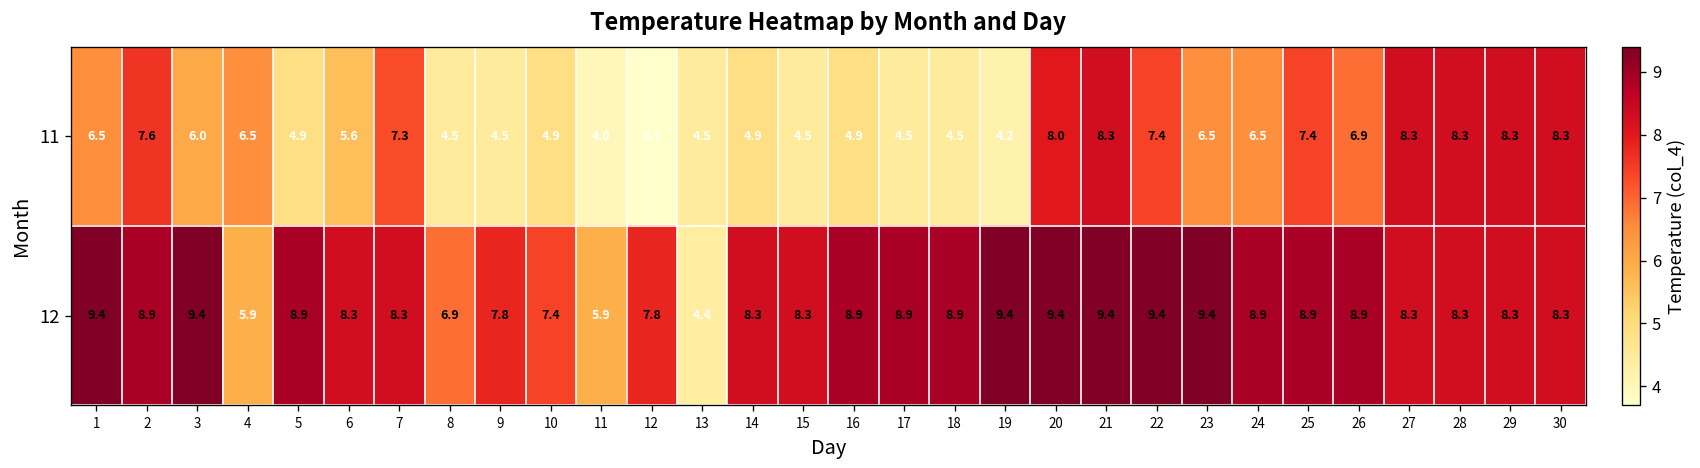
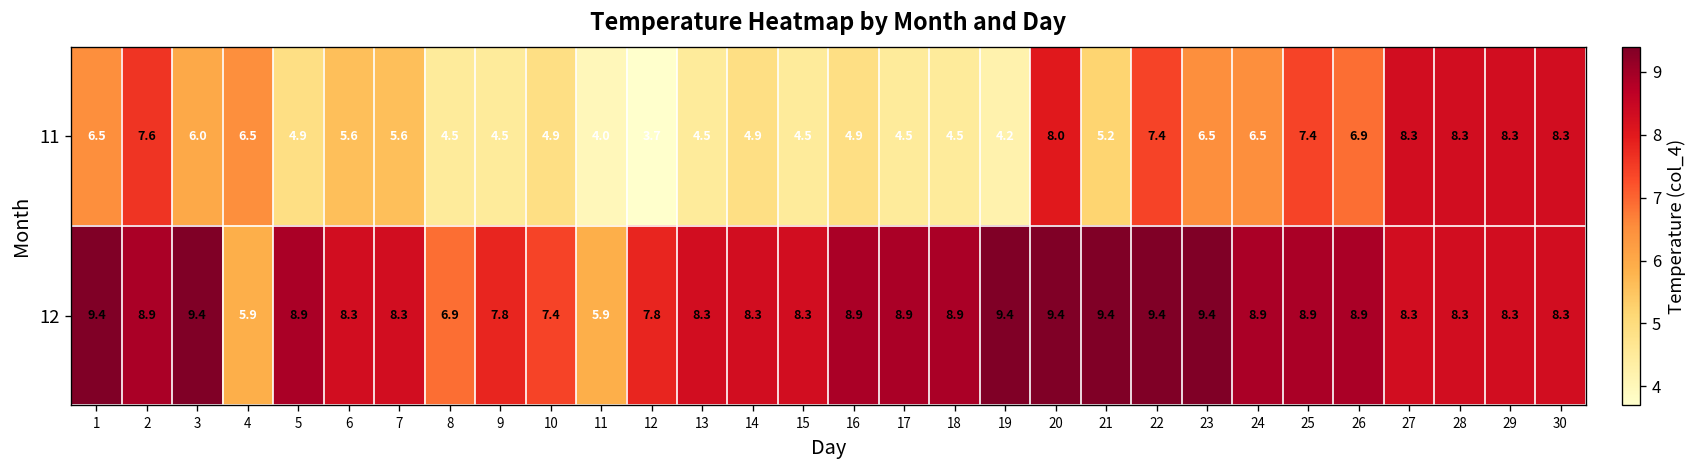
11, 7: 7.3 -> 5.6
11, 21: 8.3 -> 5.2
12, 13: 4.4 -> 8.3
